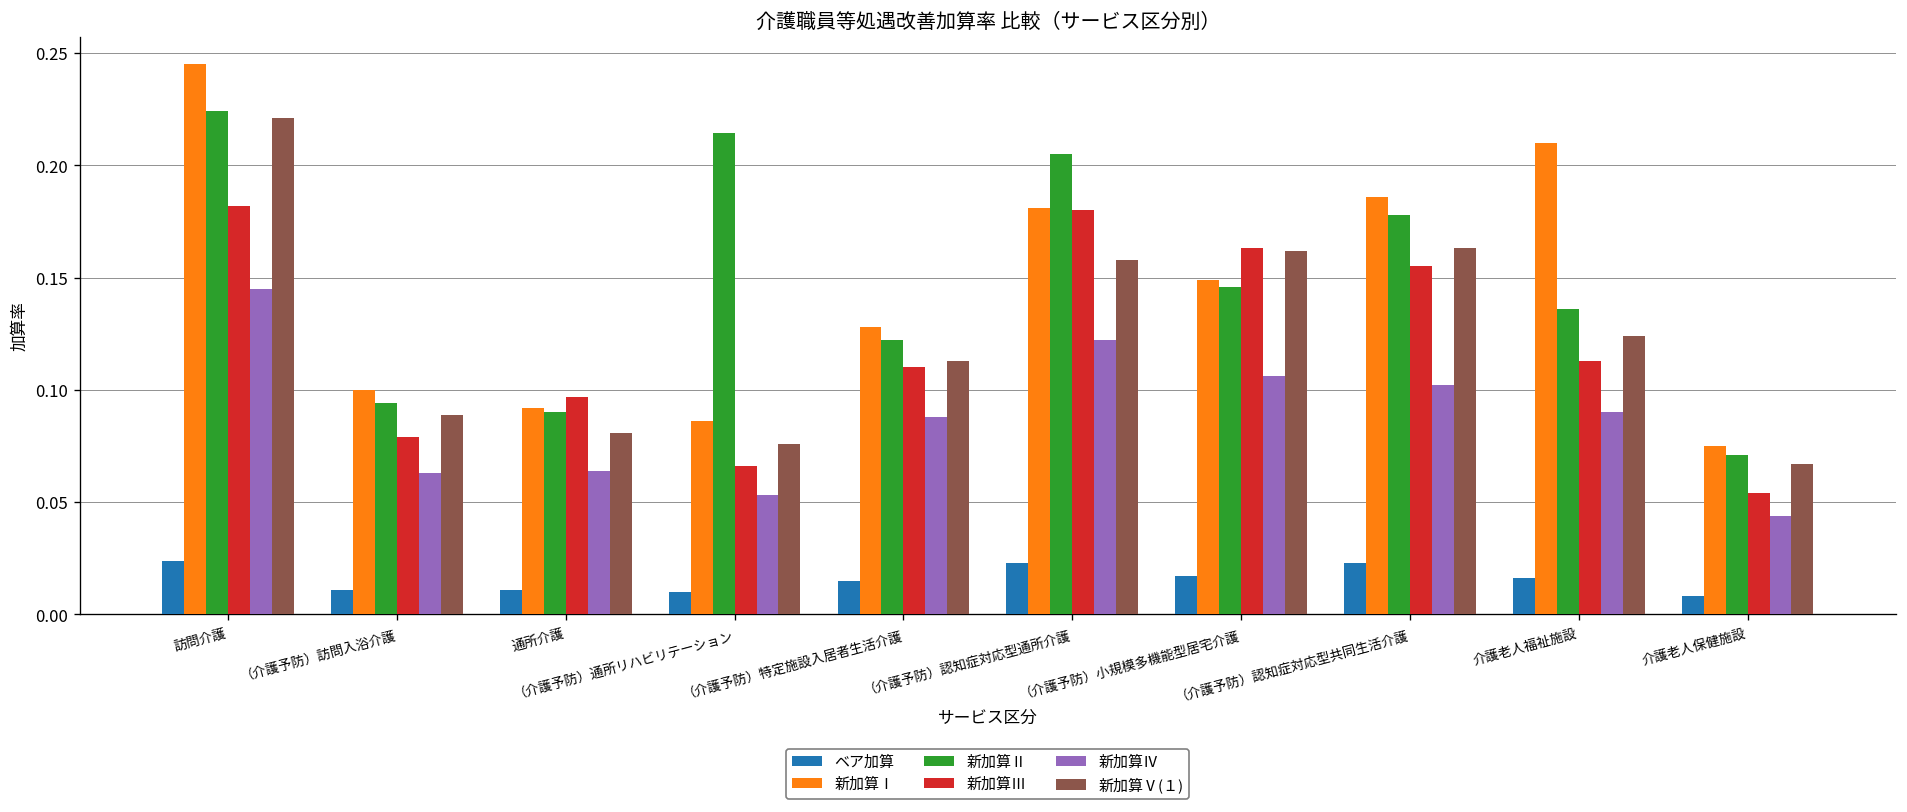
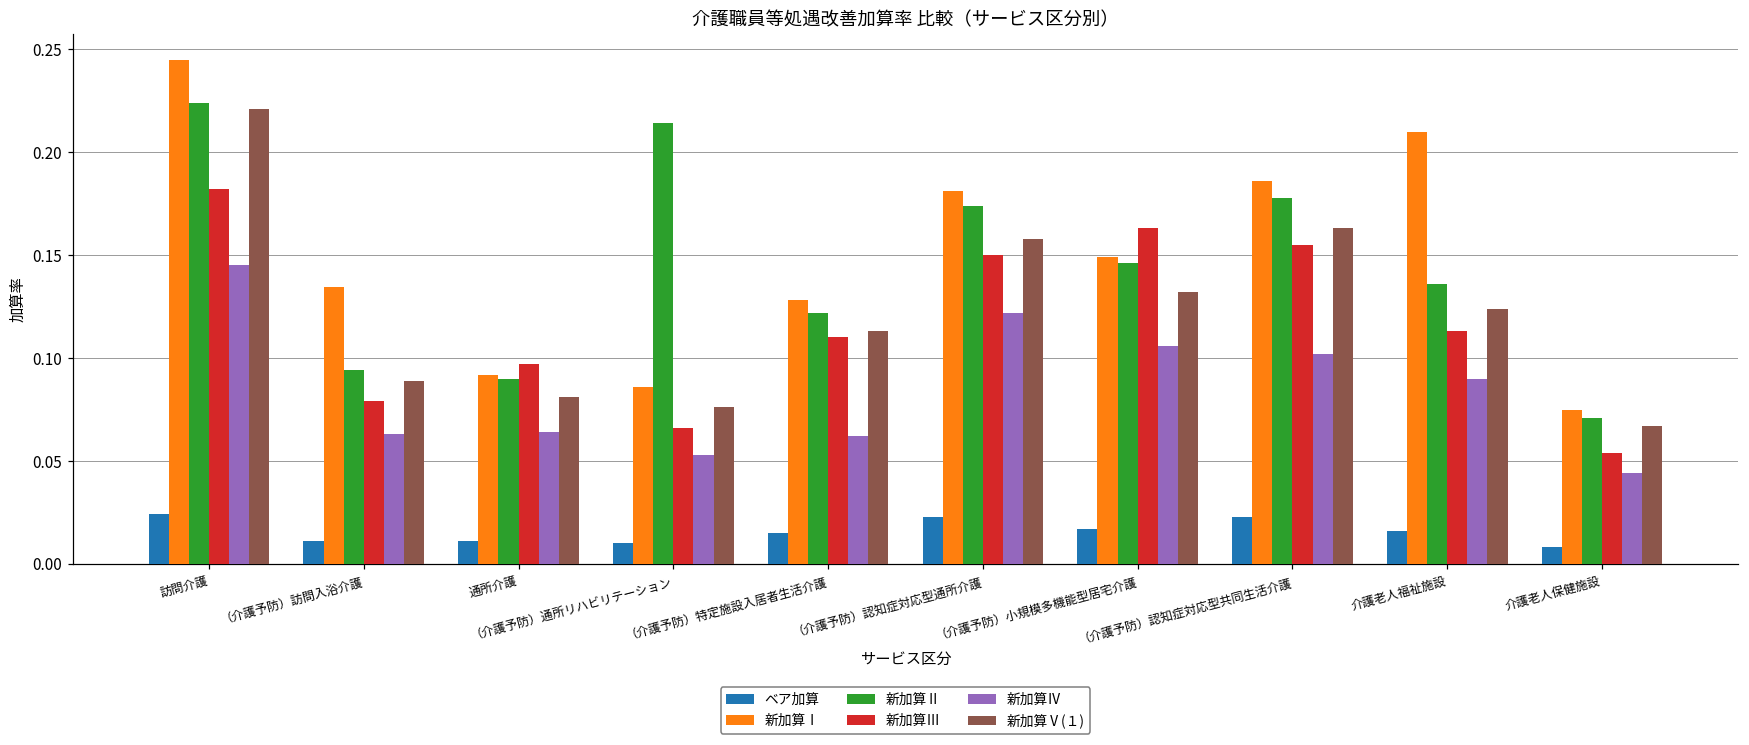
新加算Ⅰ, （介護予防）訪問入浴介護: 0.100 -> 0.134
新加算Ⅳ, （介護予防）特定施設入居者生活介護: 0.088 -> 0.062
新加算Ⅱ, （介護予防）認知症対応型通所介護: 0.205 -> 0.174
新加算Ⅲ, （介護予防）認知症対応型通所介護: 0.18 -> 0.15
新加算Ⅴ(１), （介護予防）小規模多機能型居宅介護: 0.162 -> 0.132
